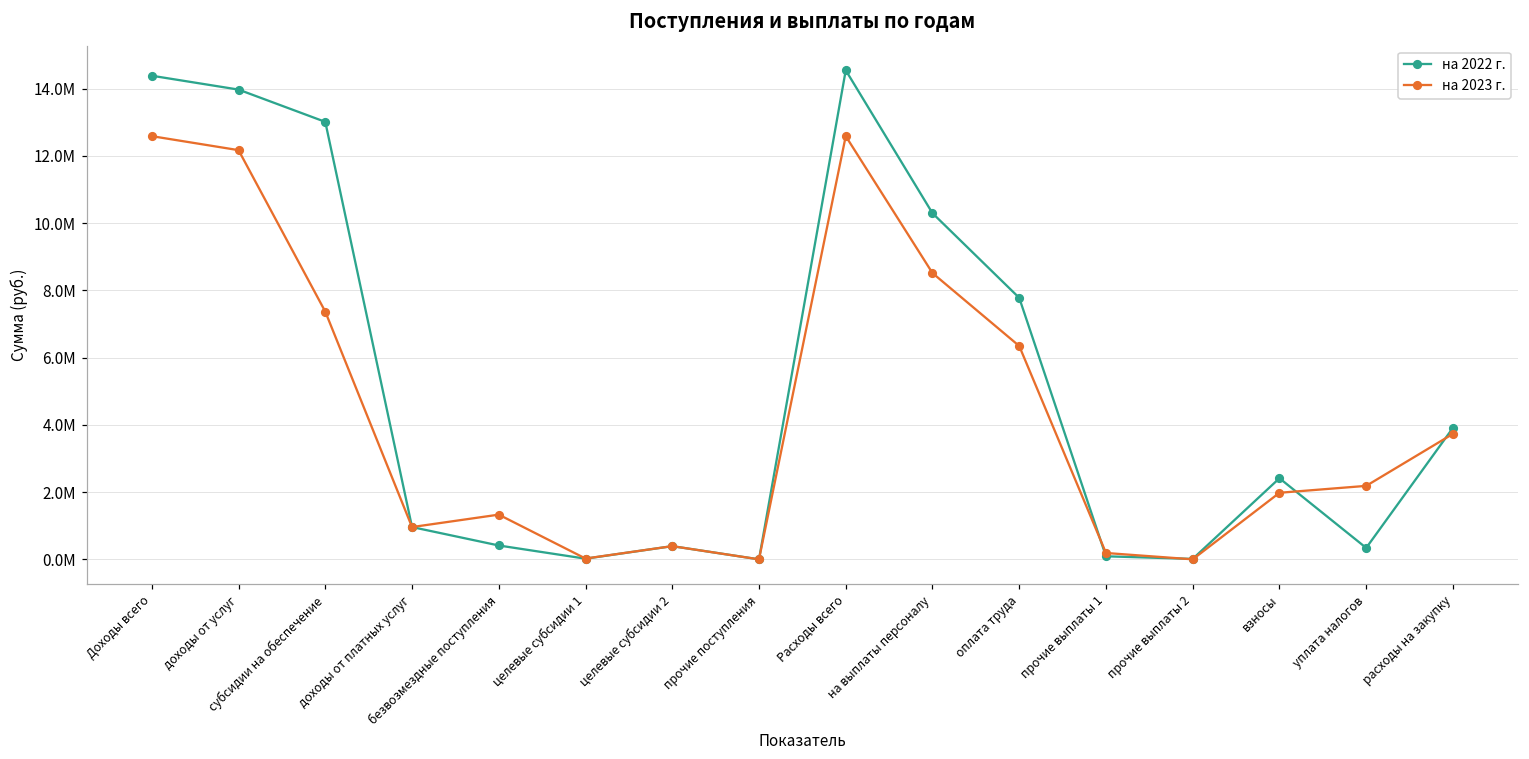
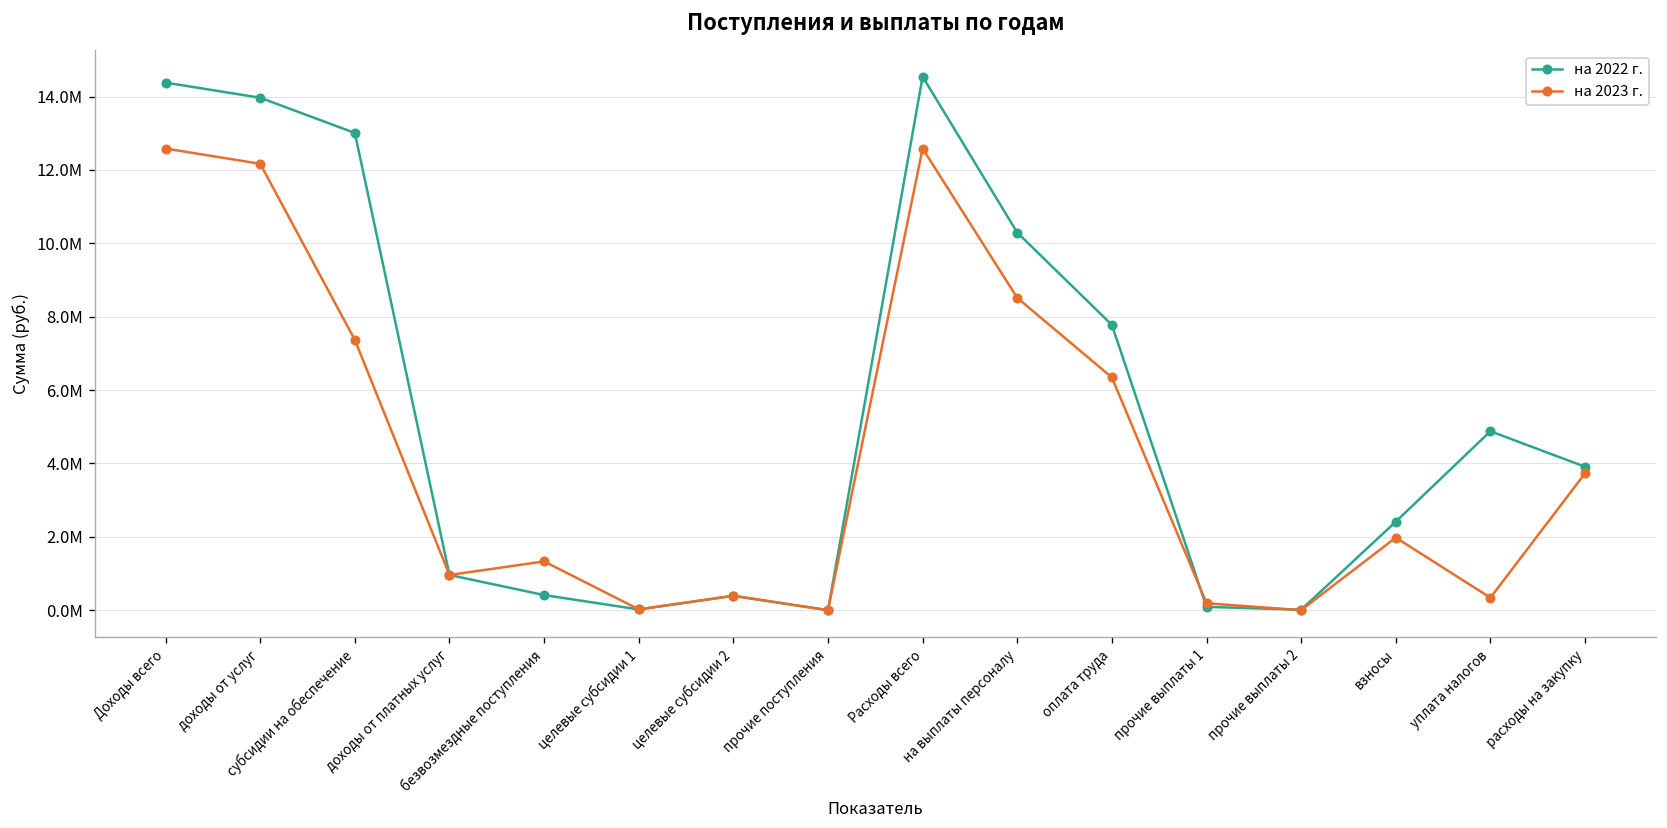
на 2022 г., уплата налогов: 300000 -> 4900000
на 2023 г., уплата налогов: 2200000 -> 300000
